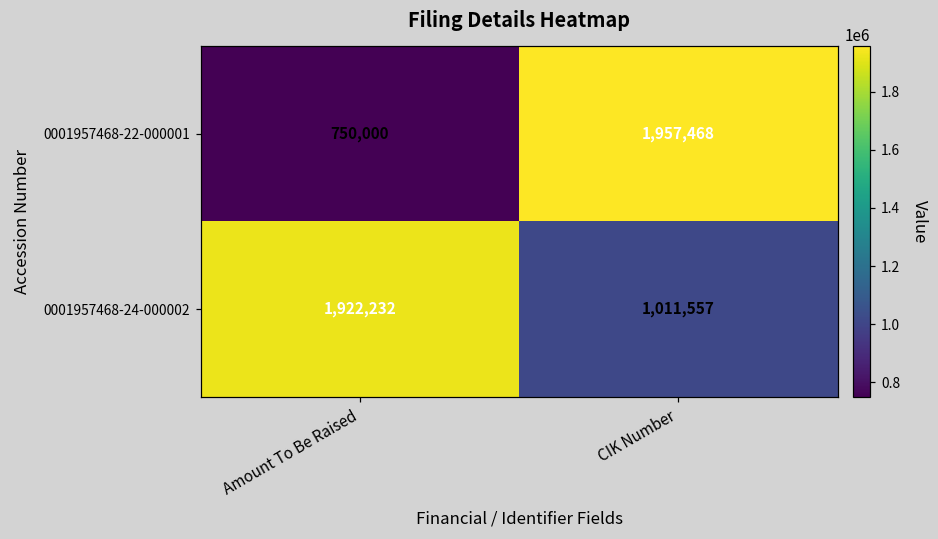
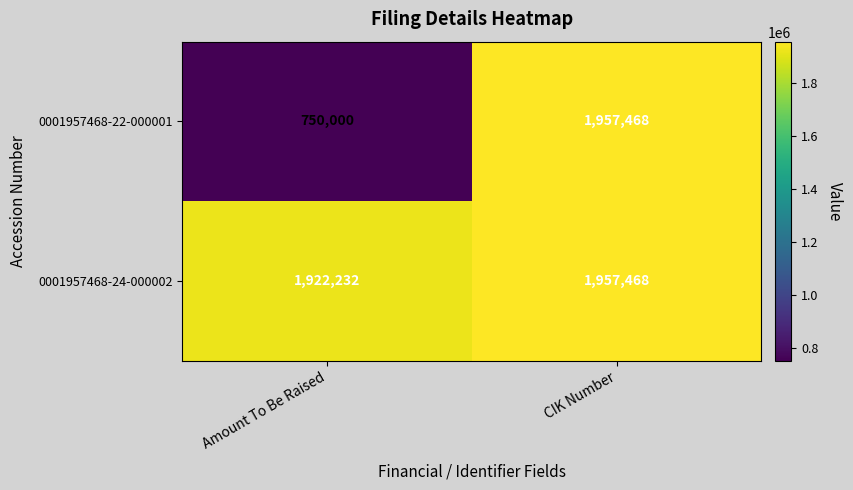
0001957468-24-000002, CIK Number: 1,011,557 -> 1,957,468
